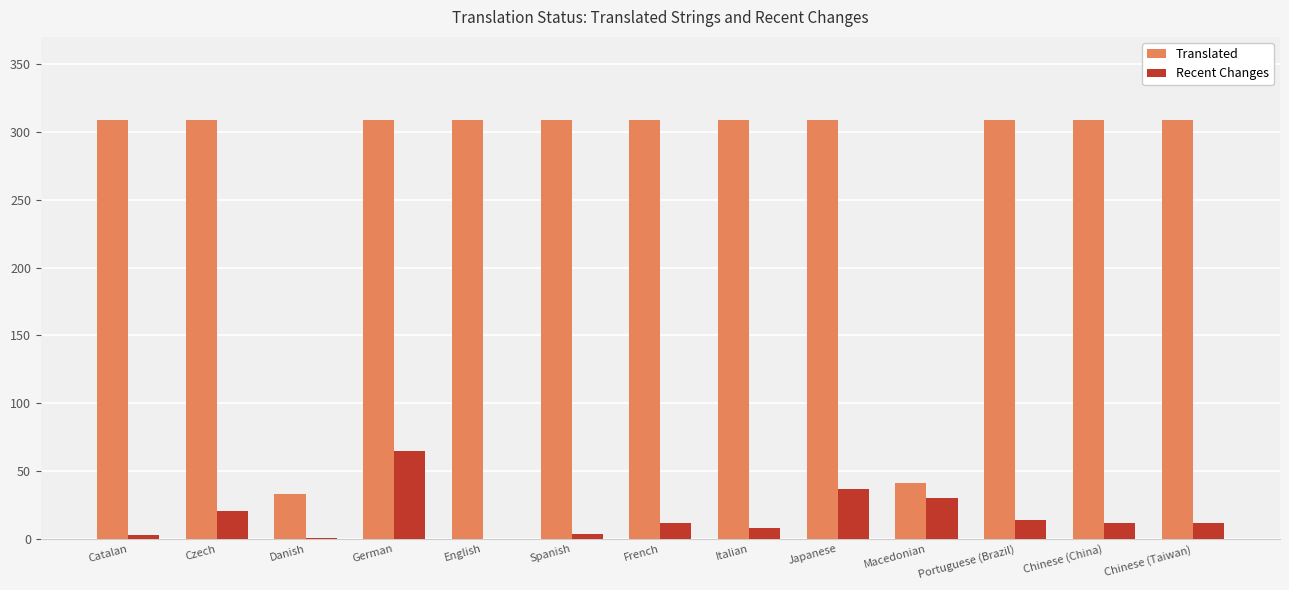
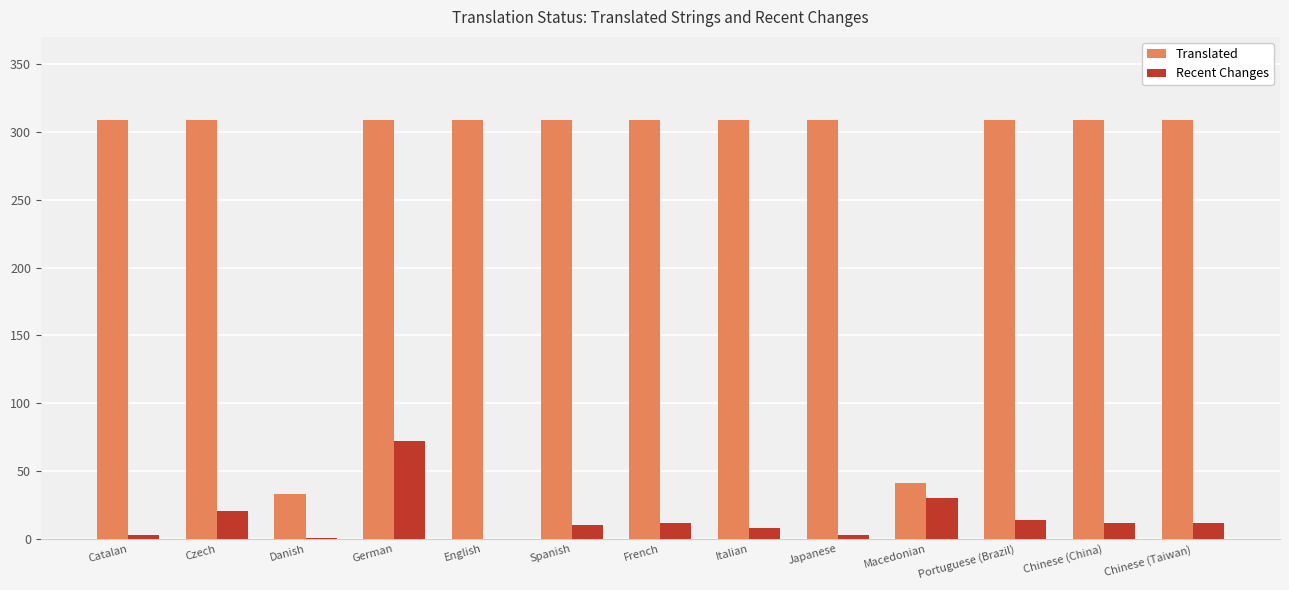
Recent Changes, German: 65 -> 72
Recent Changes, Spanish: 4 -> 10
Recent Changes, Japanese: 37 -> 3
